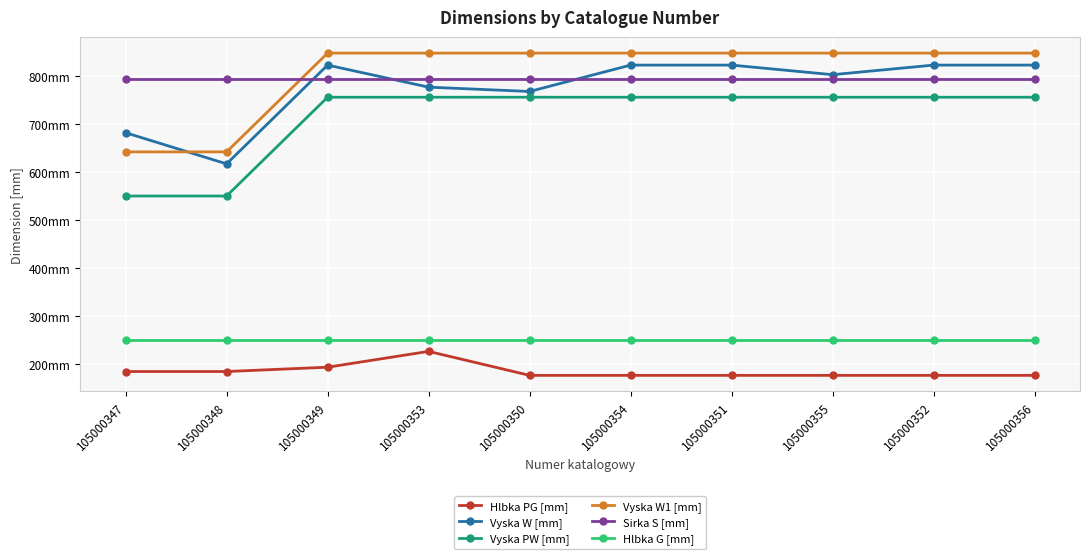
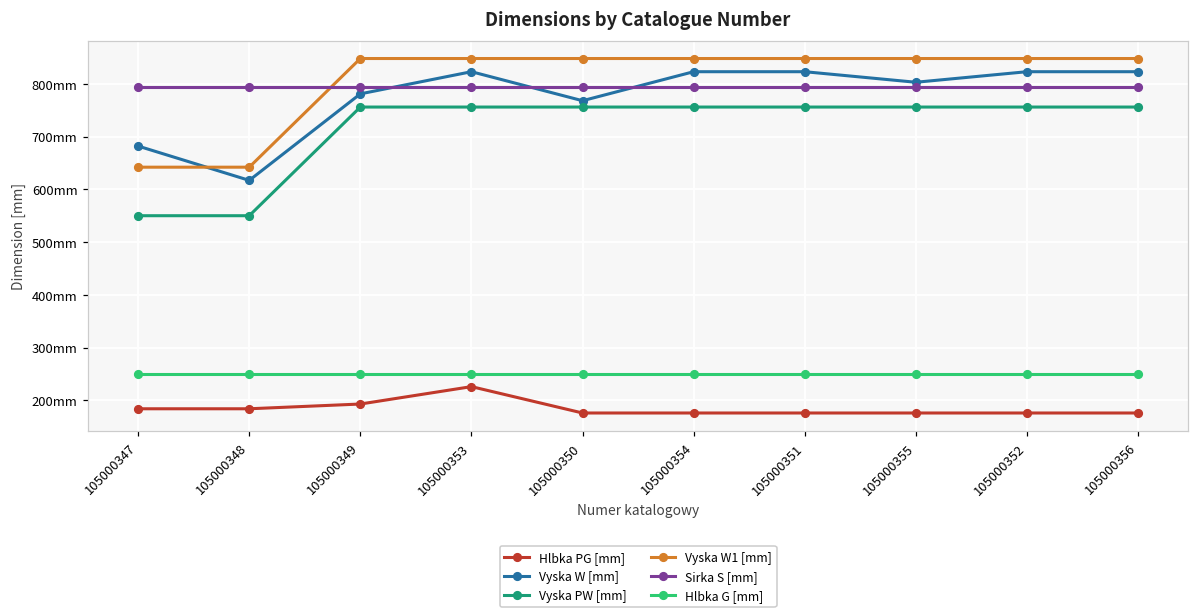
Vyska W [mm], 105000349: 820mm -> 780mm
Vyska W [mm], 105000353: 780mm -> 820mm
